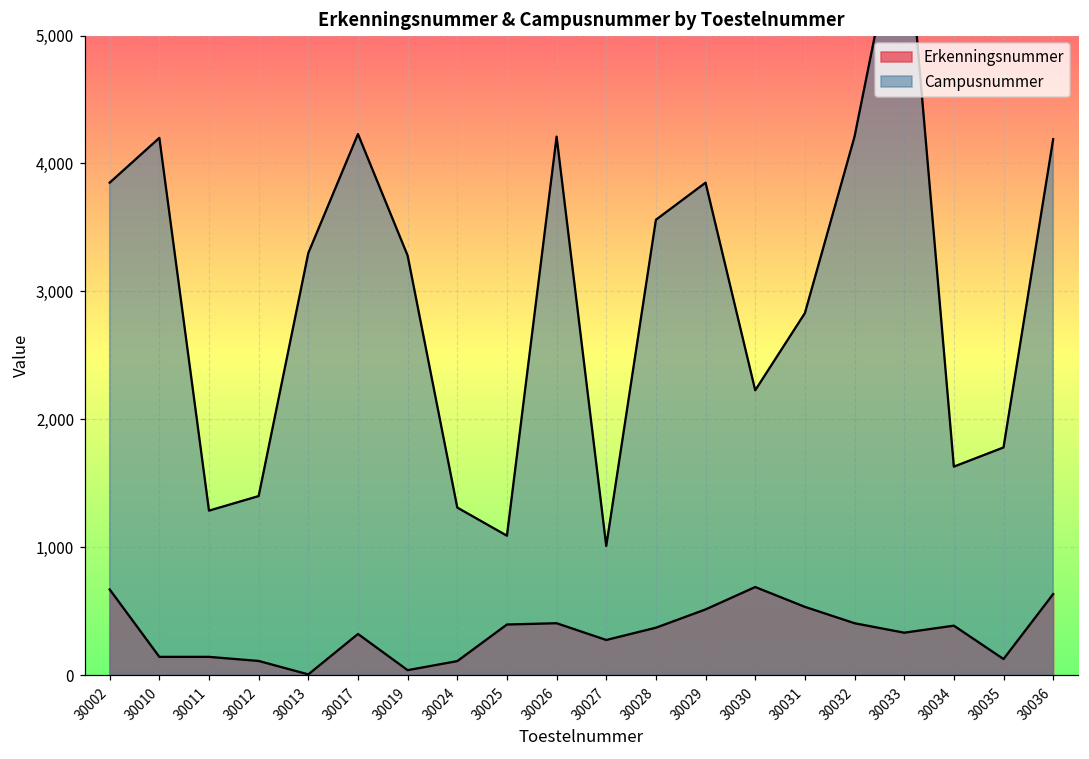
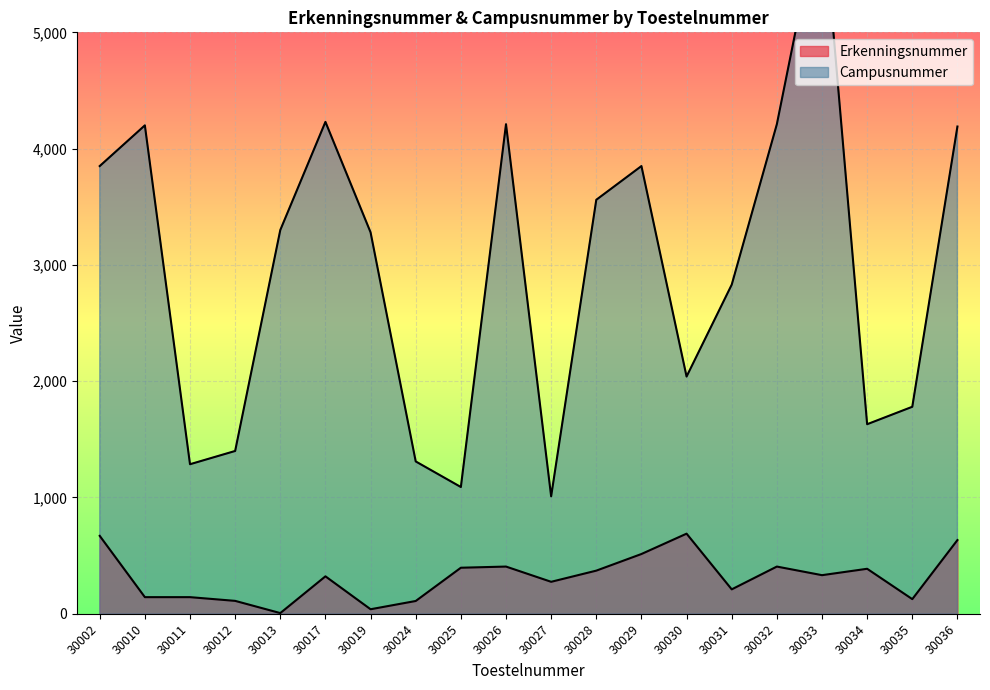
Campusnummer, 30030: 2,230 -> 2,040
Erkenningsnummer, 30031: 530 -> 210
